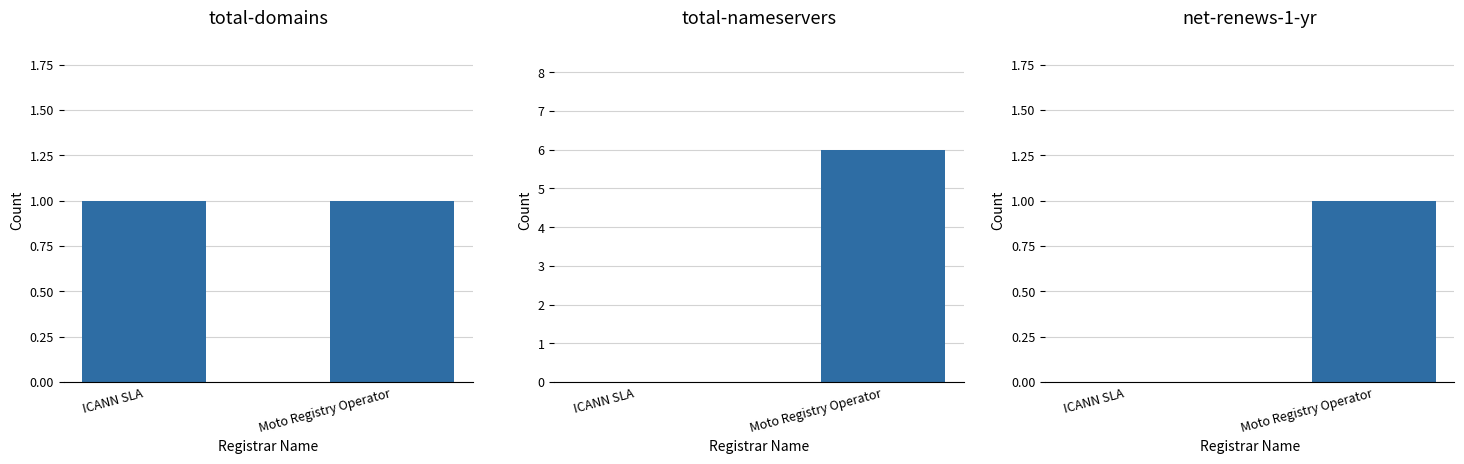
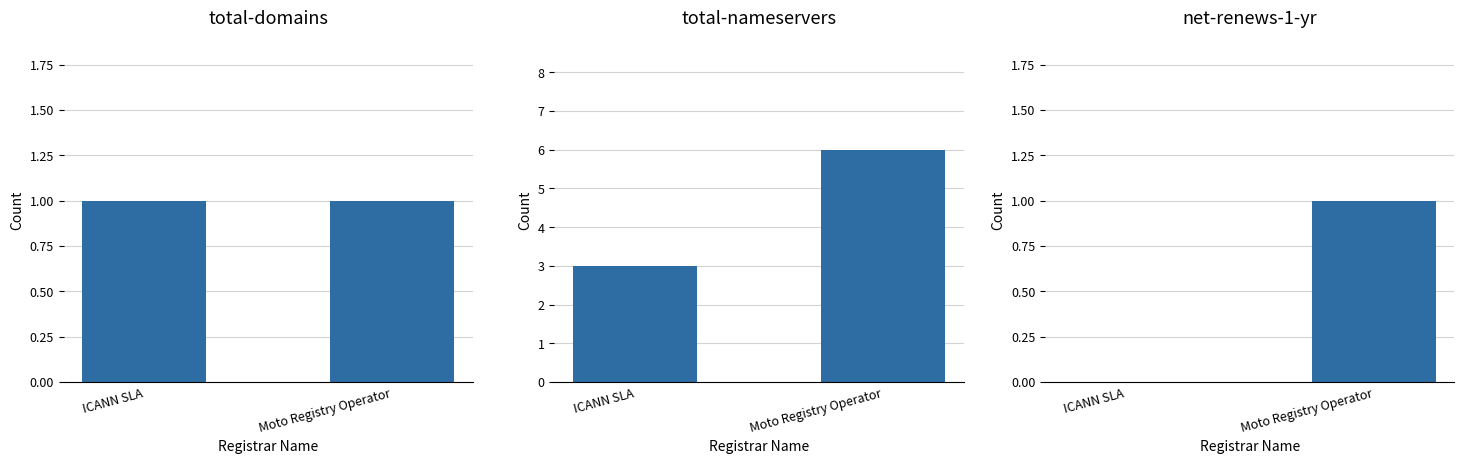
total-nameservers, ICANN SLA: 0 -> 3
